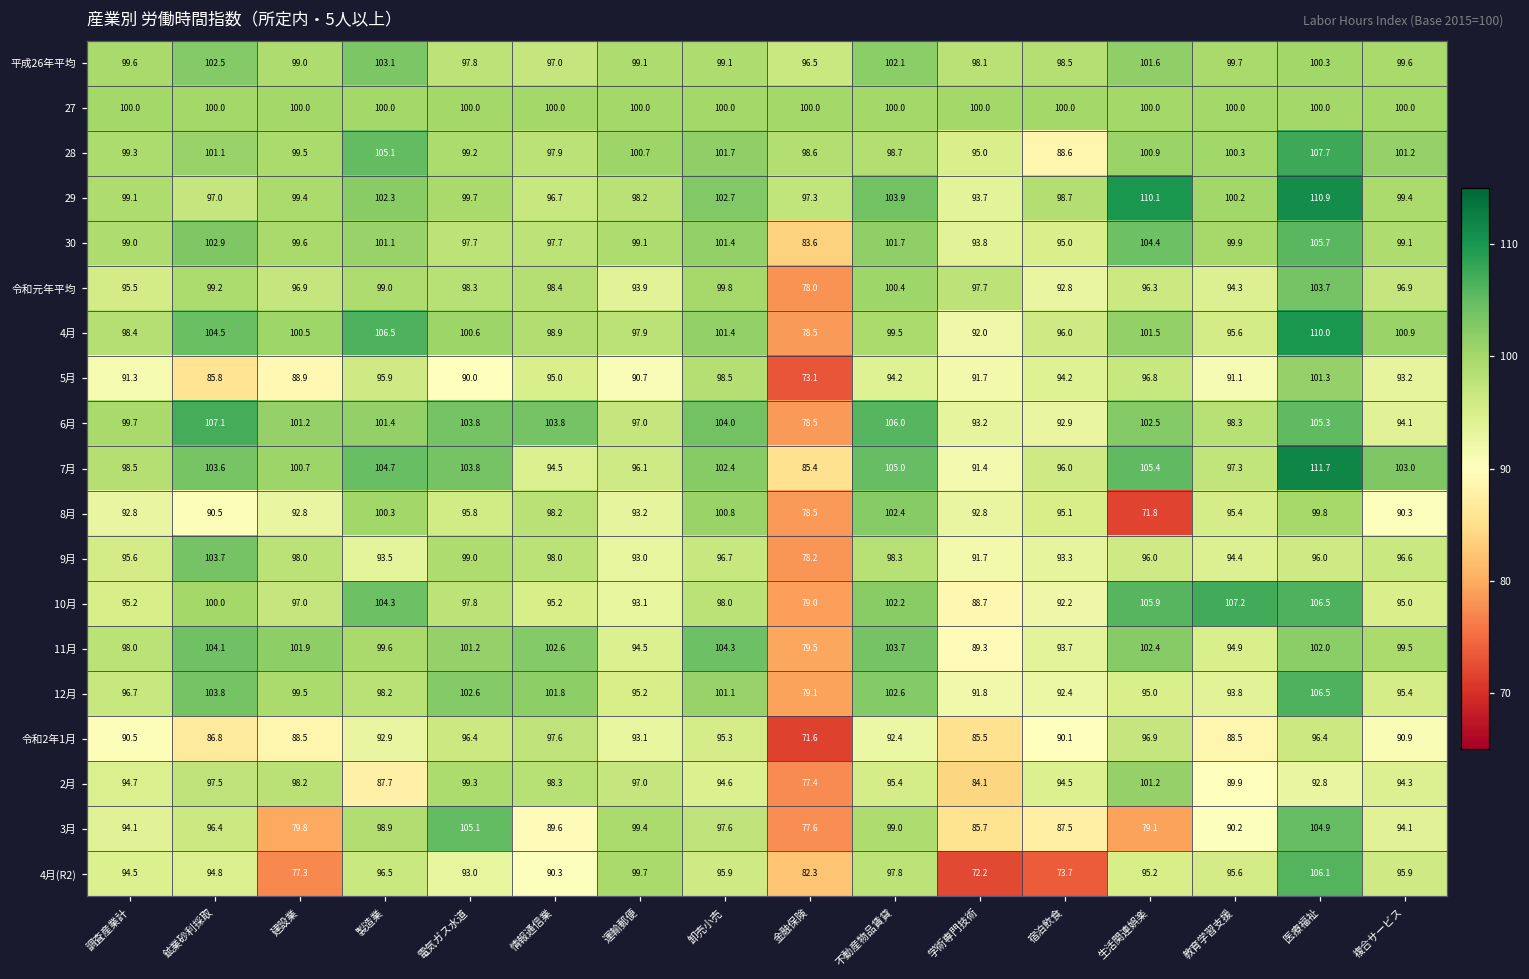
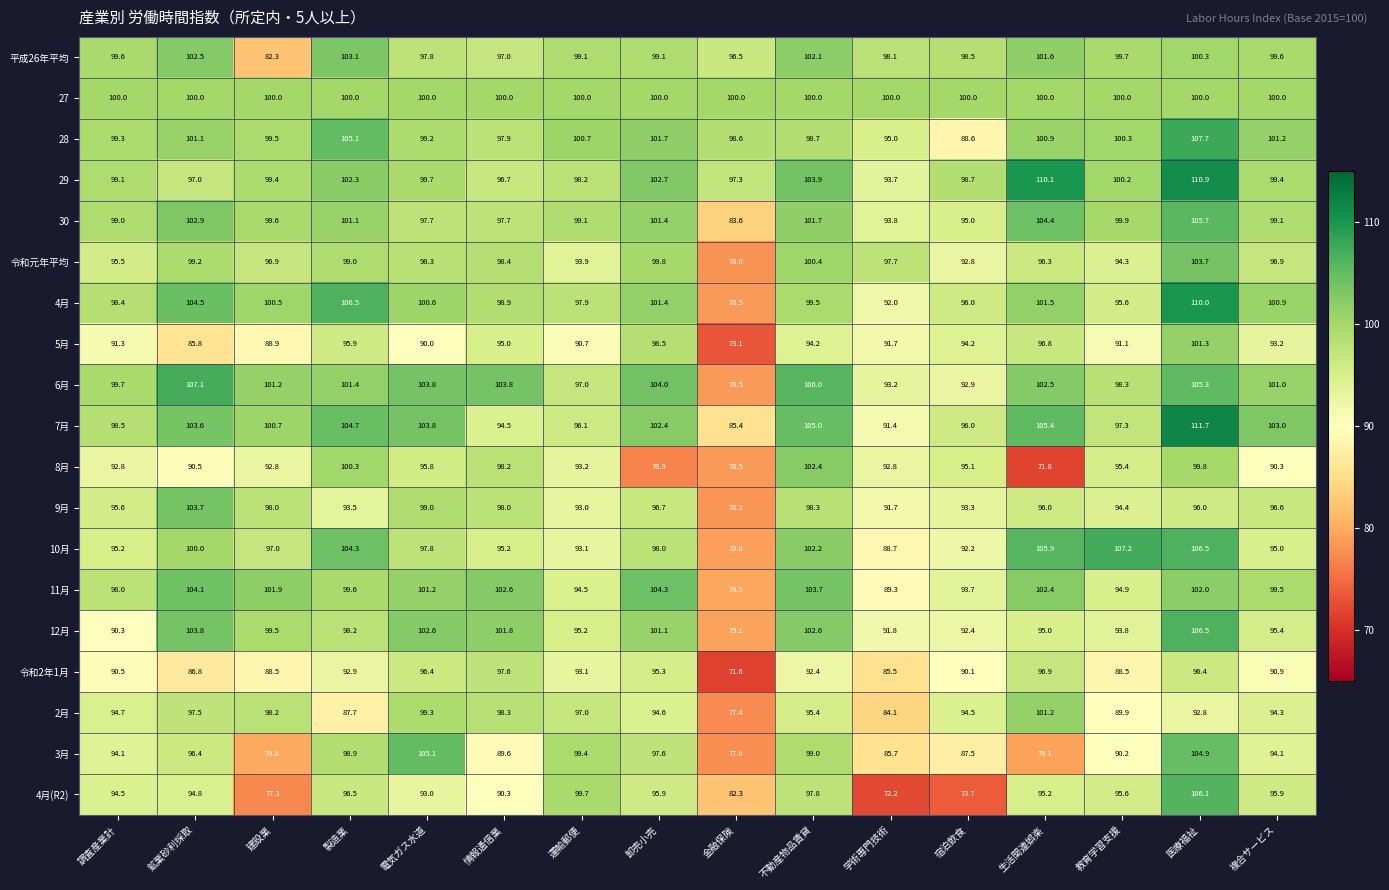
平成26年平均, 建設業: 99.0 -> 82.3
6月, 複合サービス: 94.1 -> 101.0
8月, 卸売小売: 100.8 -> 76.9
12月, 調査産業計: 96.7 -> 90.3
